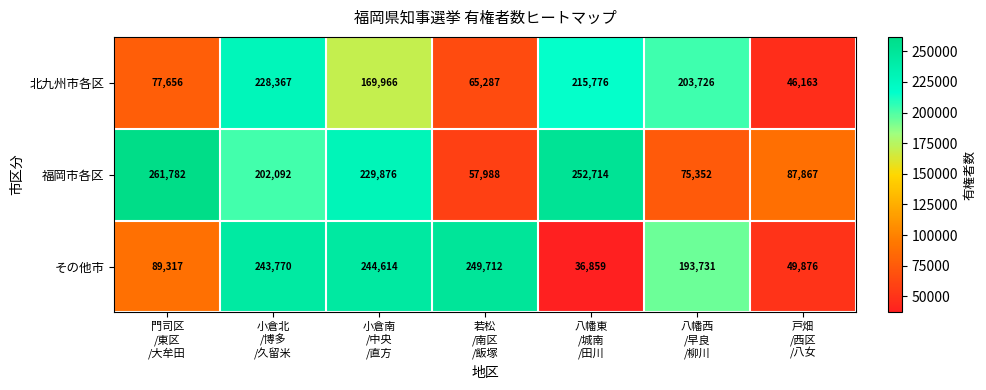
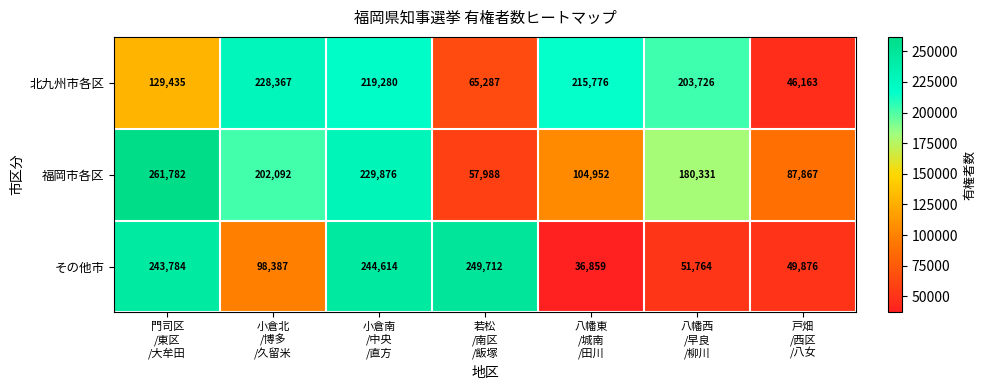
北九州市各区, 門司区 /東区 /大牟田: 77,656 -> 129,435
北九州市各区, 小倉南 /中央 /直方: 169,966 -> 219,280
福岡市各区, 八幡東 /城南 /田川: 252,714 -> 104,952
福岡市各区, 八幡西 /早良 /柳川: 75,352 -> 180,331
その他市, 門司区 /東区 /大牟田: 89,317 -> 243,784
その他市, 小倉北 /博多 /久留米: 243,770 -> 98,387
その他市, 八幡西 /早良 /柳川: 193,731 -> 51,764
